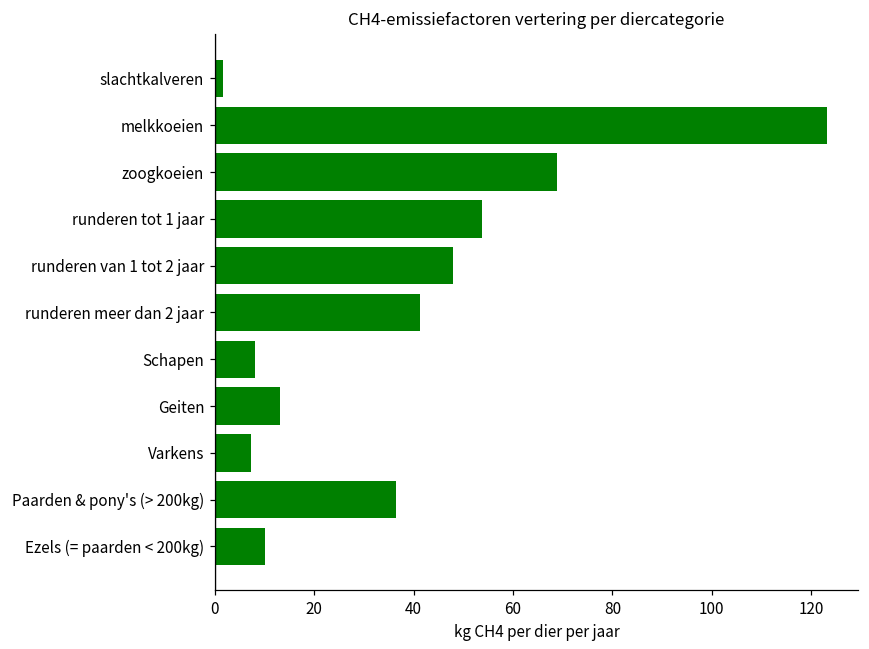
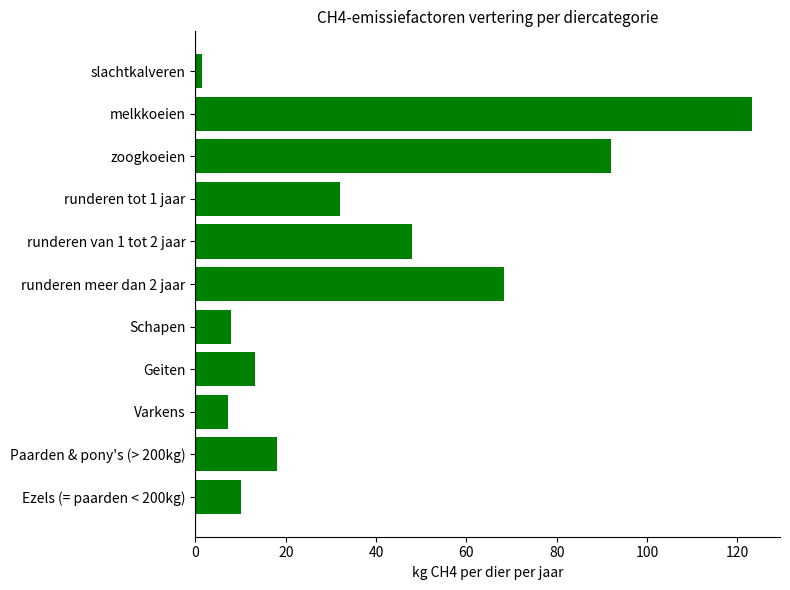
zoogkoeien: 69 -> 92
runderen tot 1 jaar: 54 -> 32
runderen meer dan 2 jaar: 41 -> 68
Paarden & pony's (> 200kg): 36 -> 18
